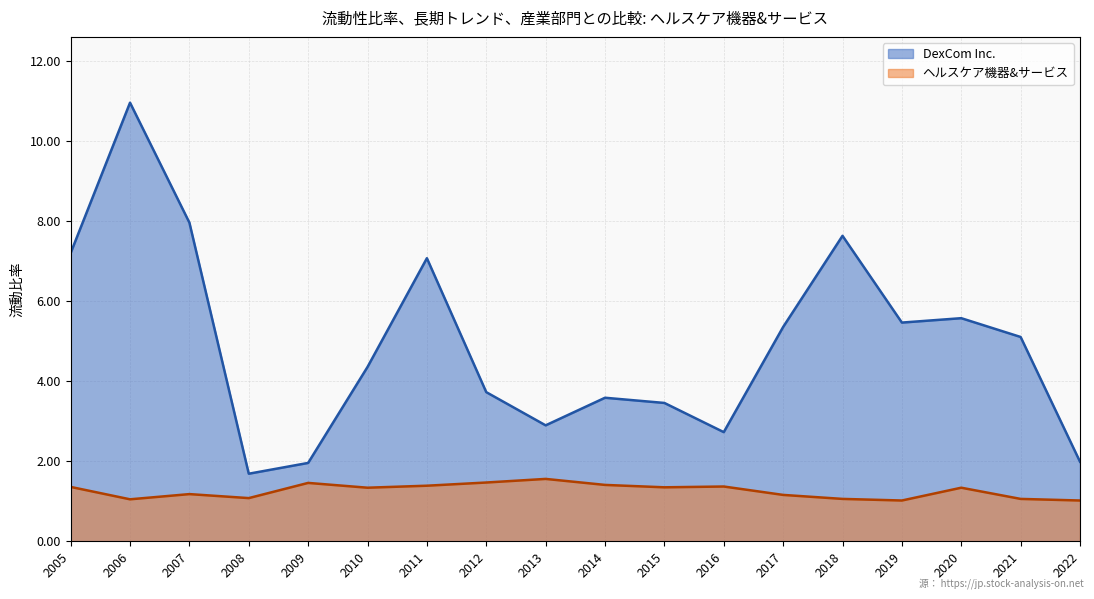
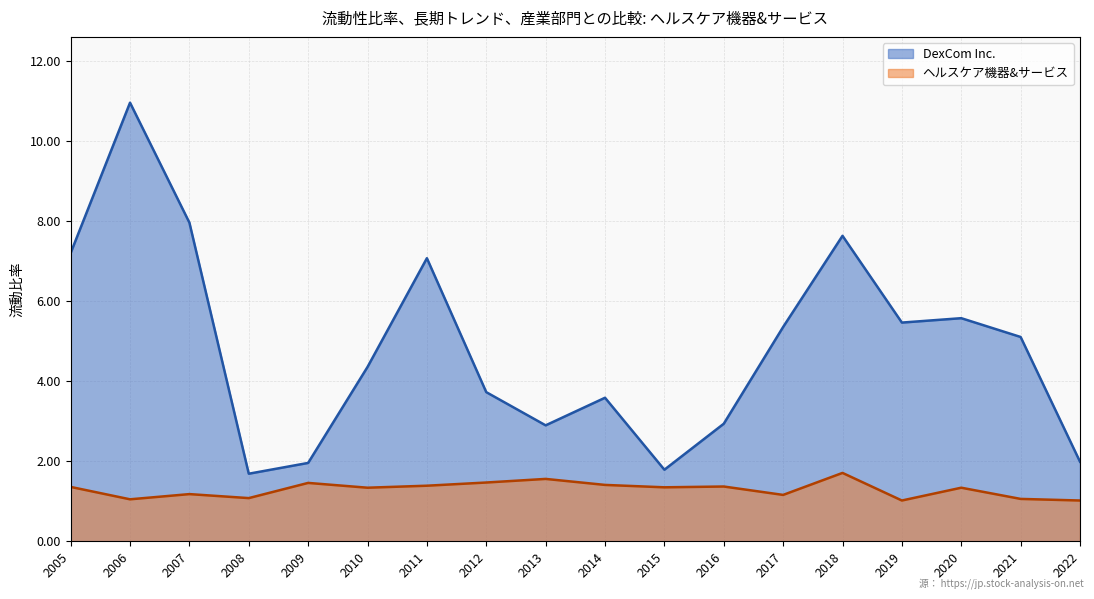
DexCom Inc., 2015: 3.5 -> 1.8
DexCom Inc., 2016: 2.7 -> 2.9
ヘルスケア機器&サービス, 2018: 1.1 -> 1.7
